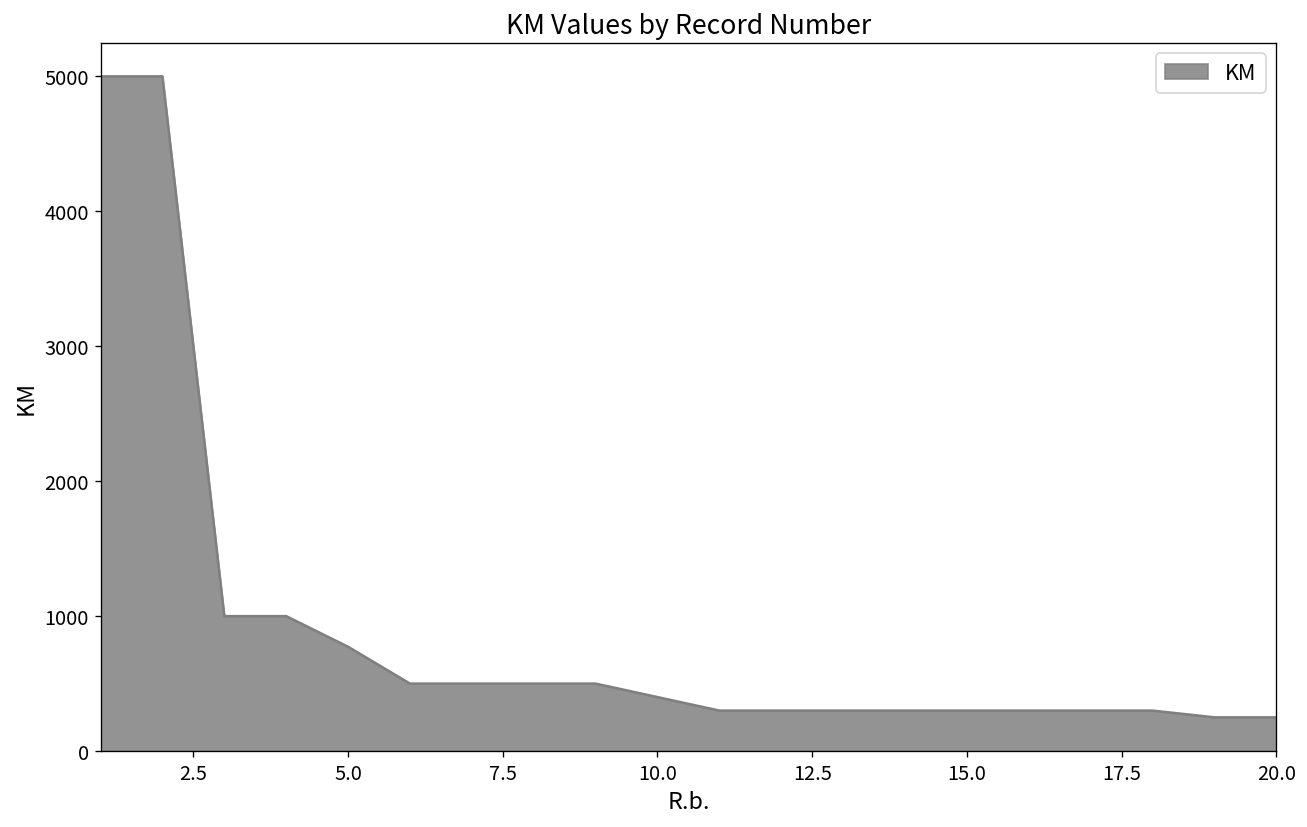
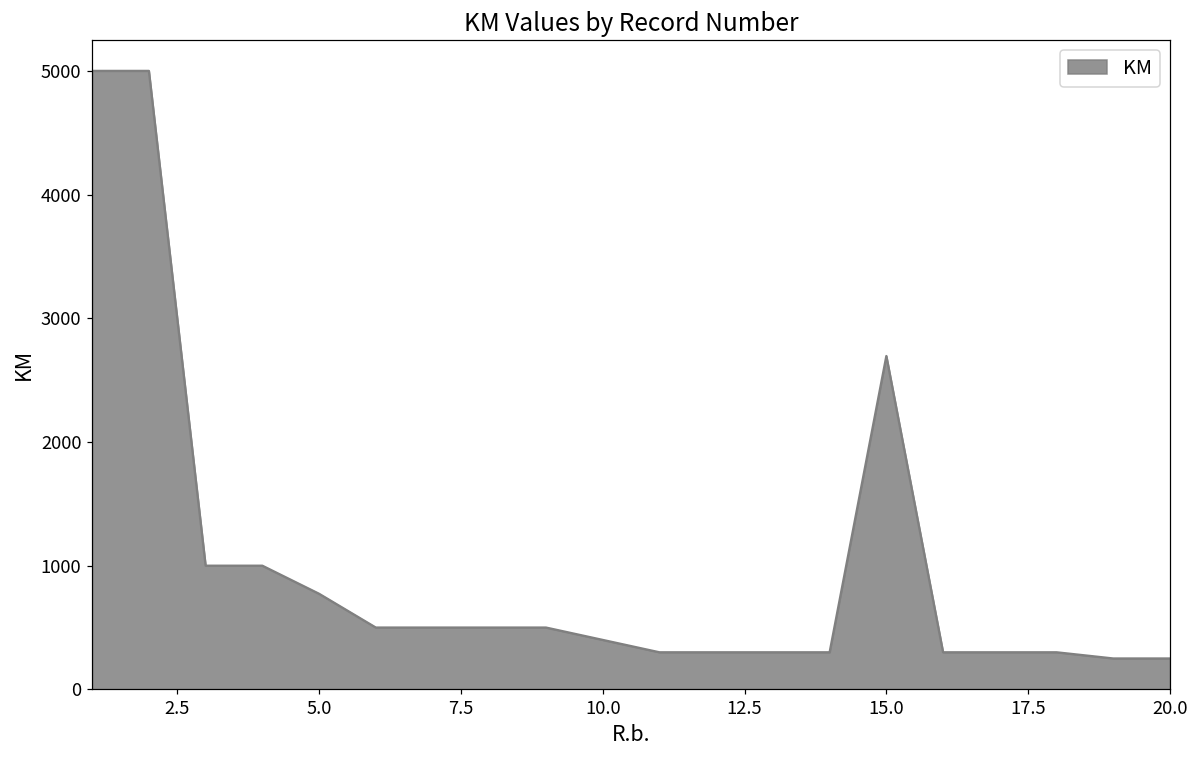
15.0: 300 -> 2700
